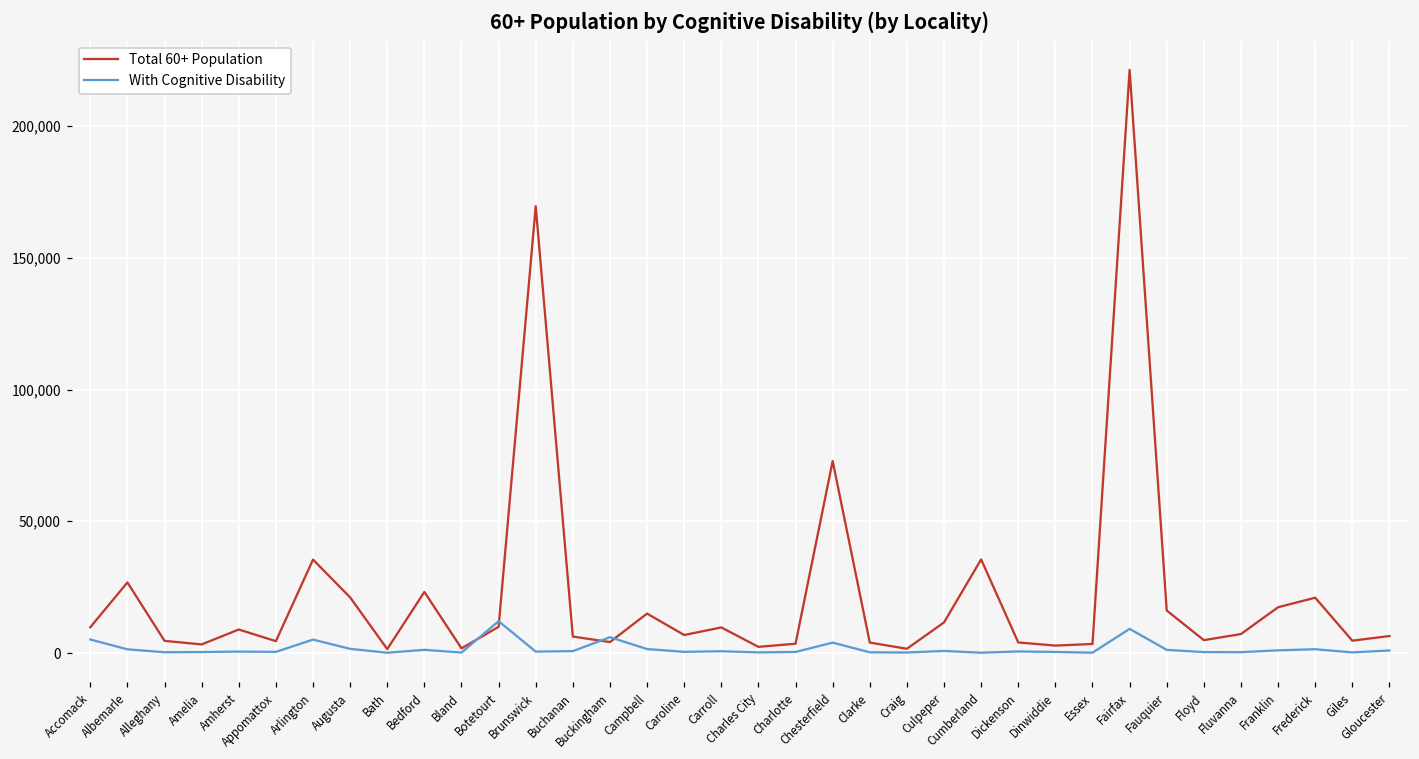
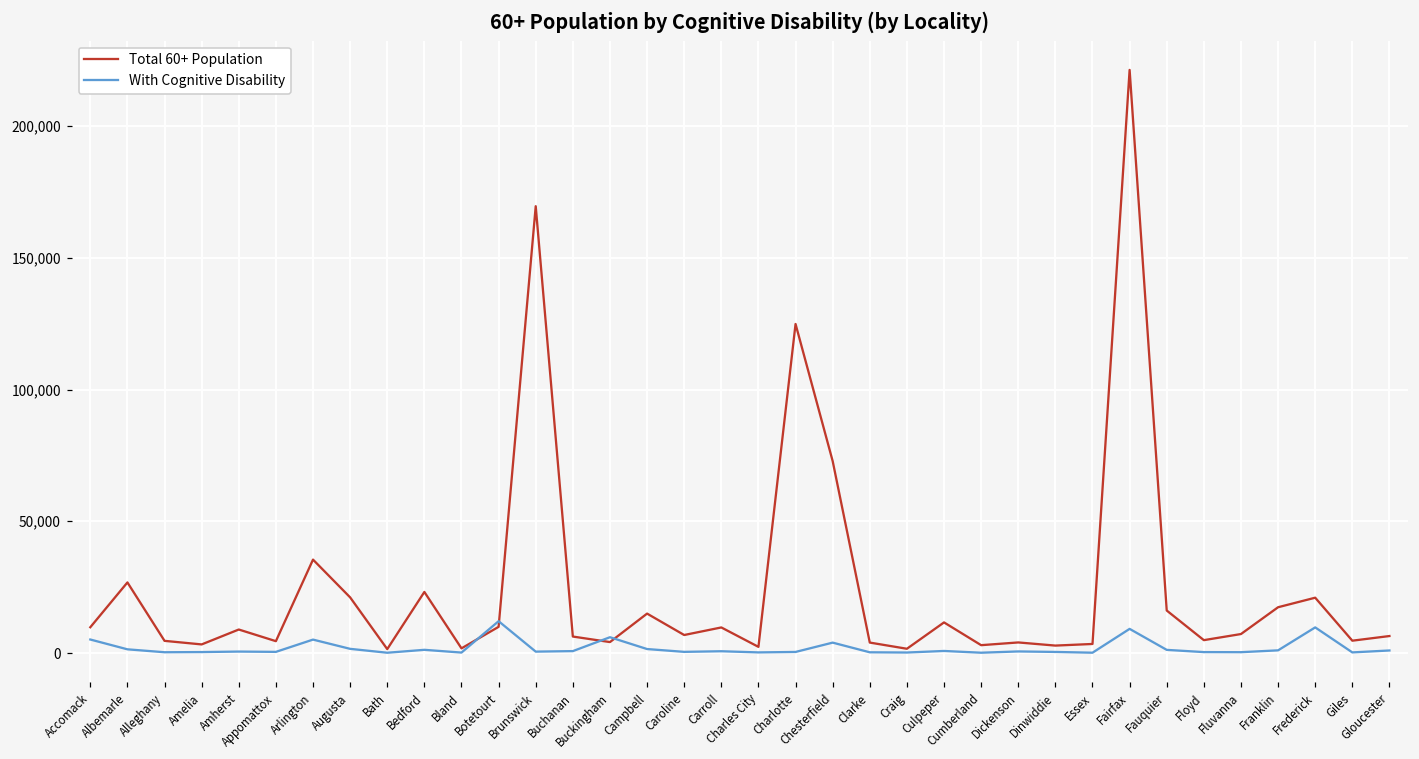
Total 60+ Population, Charlotte: 4,000 -> 125,000
Total 60+ Population, Cumberland: 36,000 -> 3,000
With Cognitive Disability, Frederick: 1,000 -> 10,000
